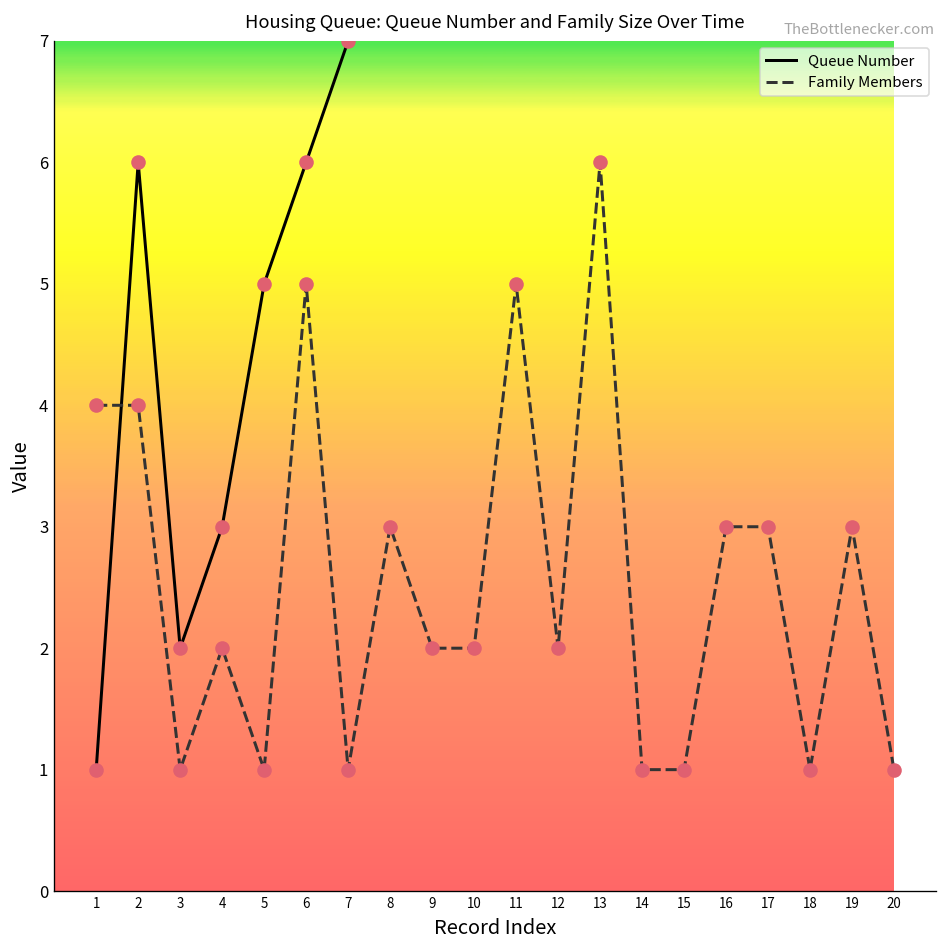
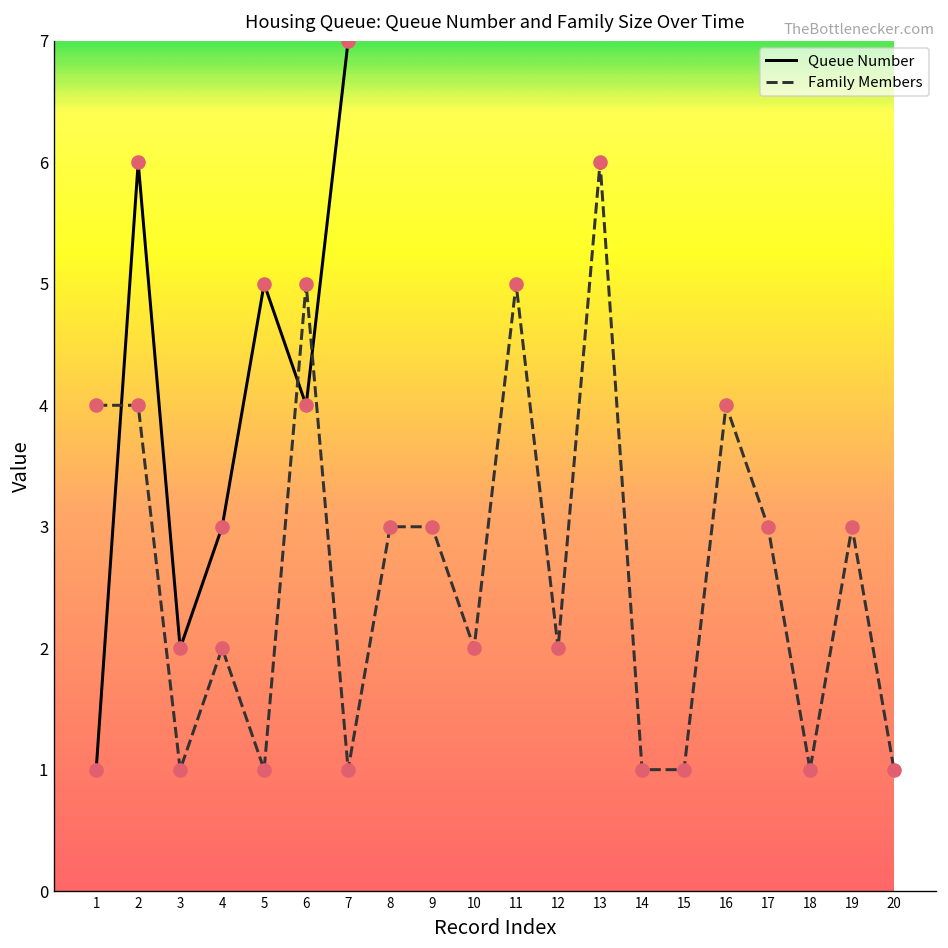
Queue Number, 6: 6 -> 4
Family Members, 9: 2 -> 3
Family Members, 16: 3 -> 4
